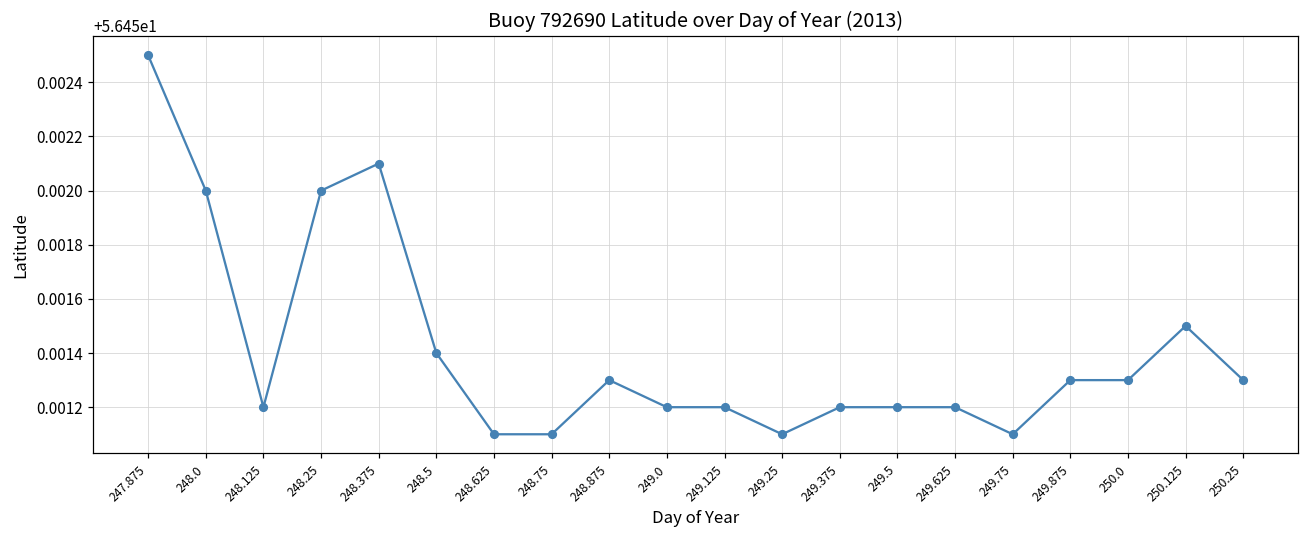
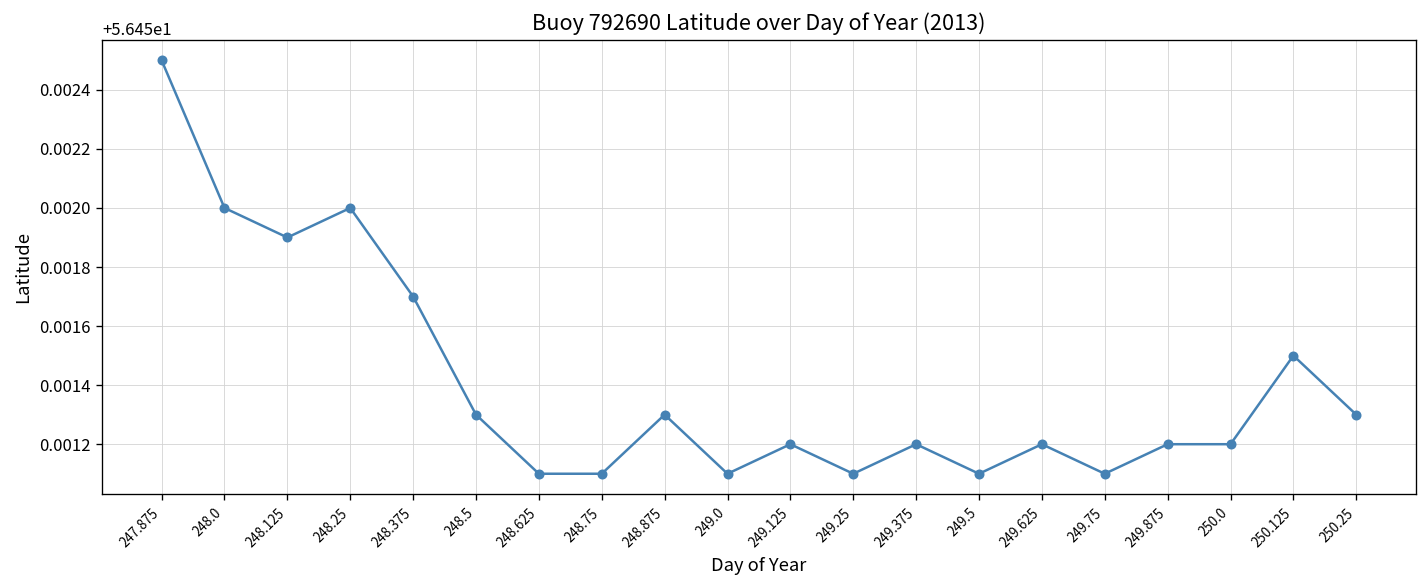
248.125: 56.4512 -> 56.4519
248.375: 56.4521 -> 56.4517
248.5: 56.4514 -> 56.4513
249.0: 56.4512 -> 56.4511
249.5: 56.4512 -> 56.4511
249.875: 56.4513 -> 56.4512
250.0: 56.4513 -> 56.4512
